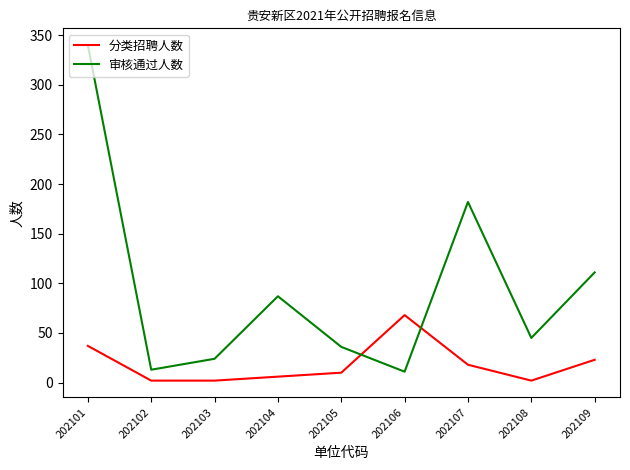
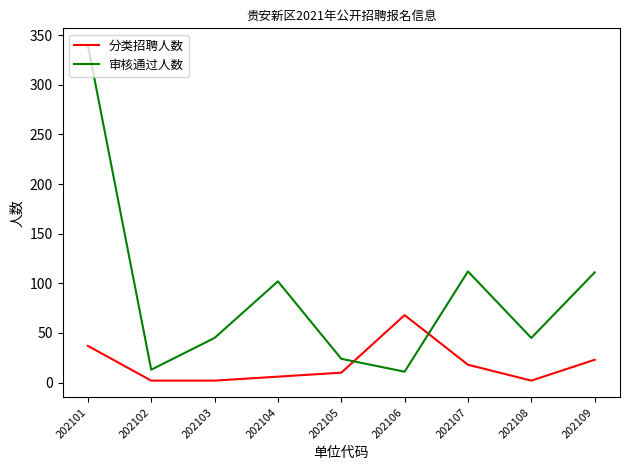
审核通过人数, 202103: 20 -> 50
审核通过人数, 202104: 90 -> 100
审核通过人数, 202105: 40 -> 20
审核通过人数, 202107: 180 -> 110
